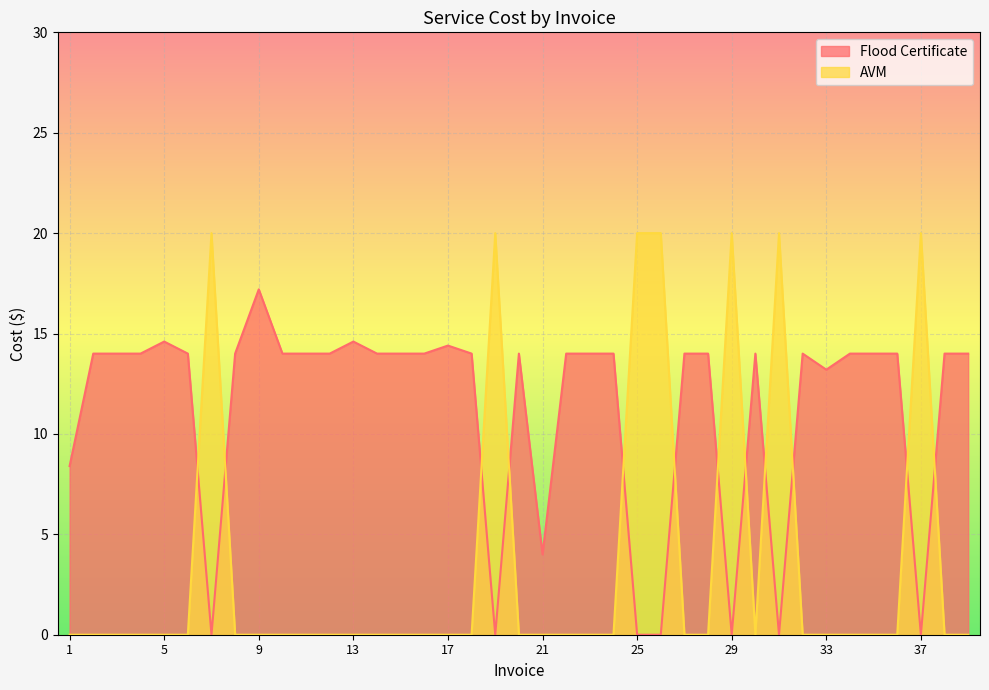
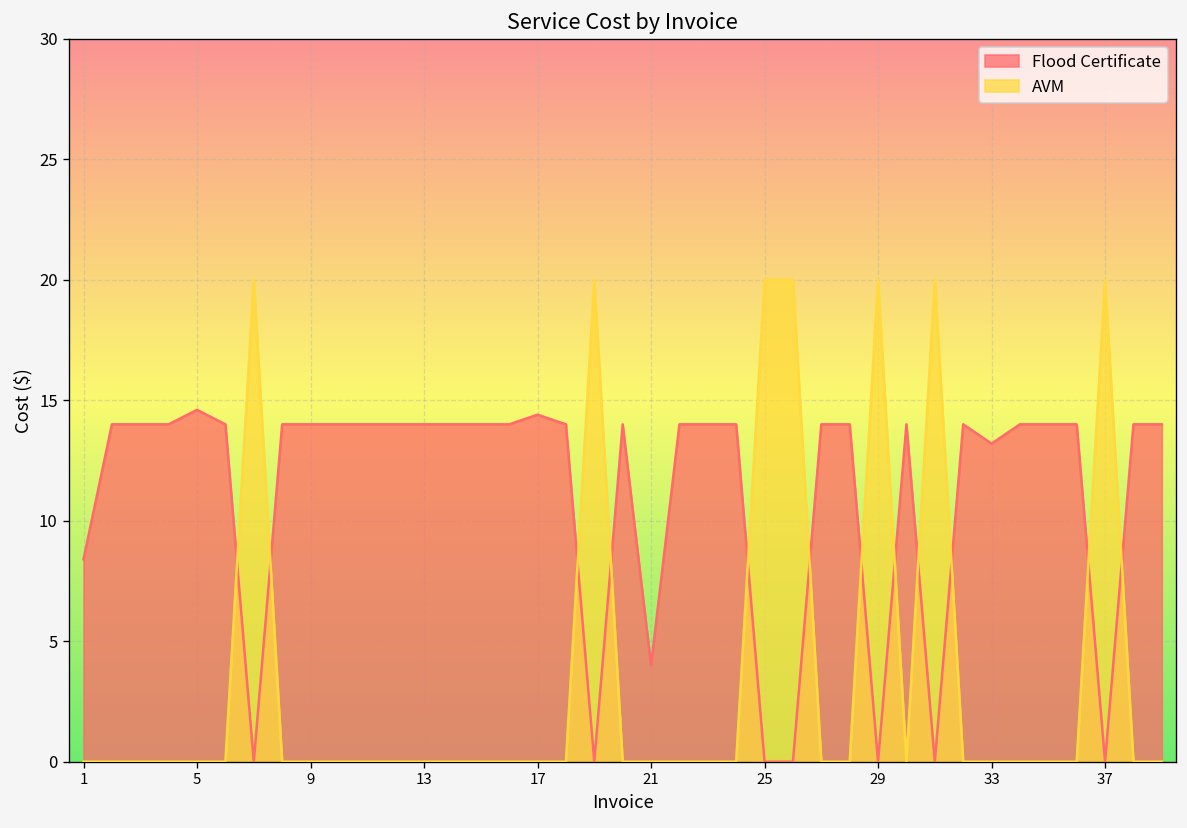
Flood Certificate, 9: 17.2 -> 14.0
Flood Certificate, 13: 14.6 -> 14.0
